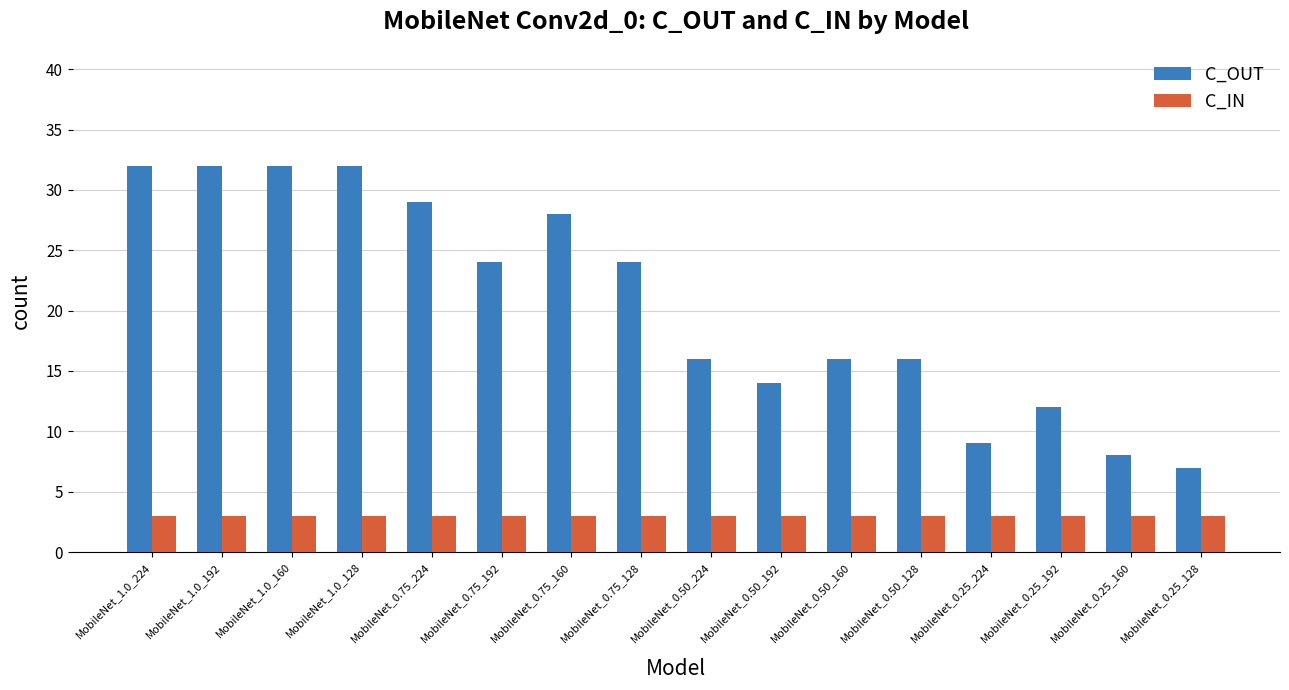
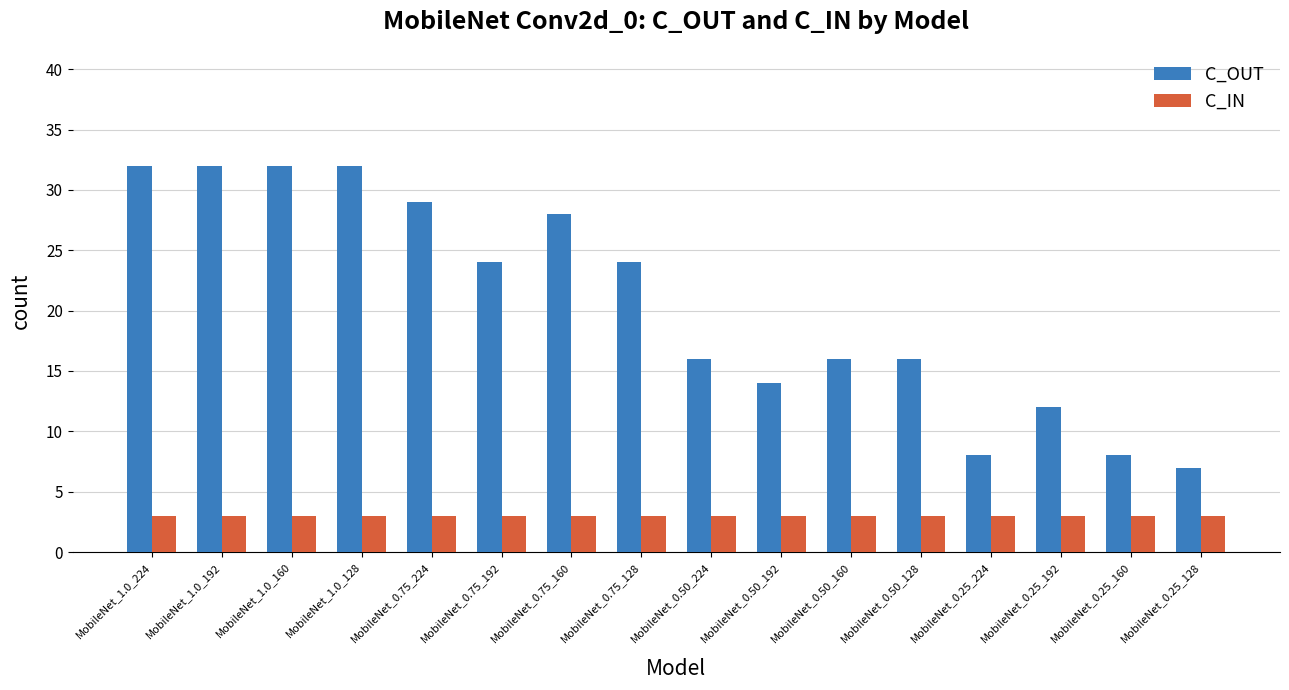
C_OUT, MobileNet_0.25_224: 9 -> 8
